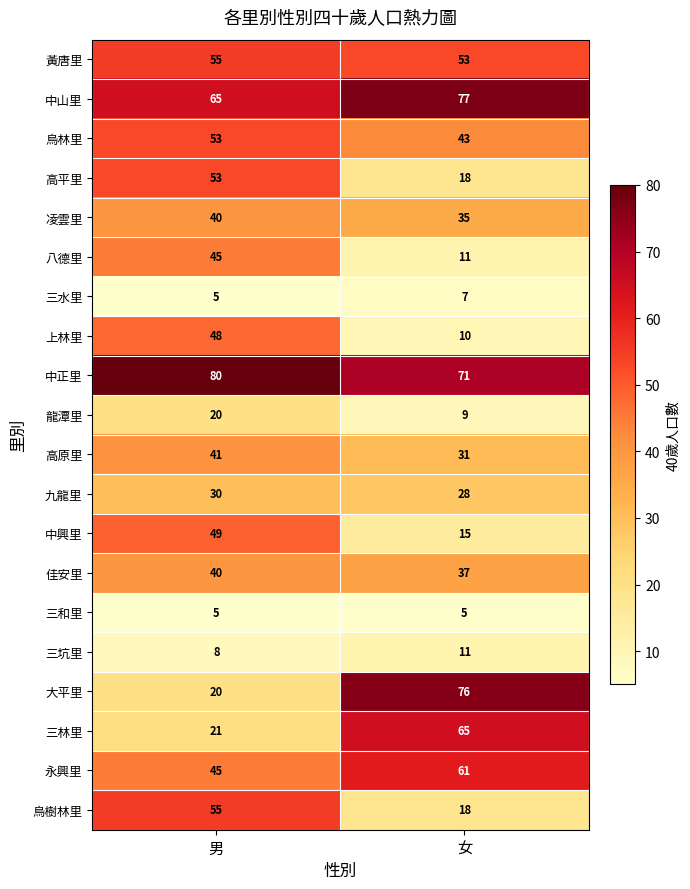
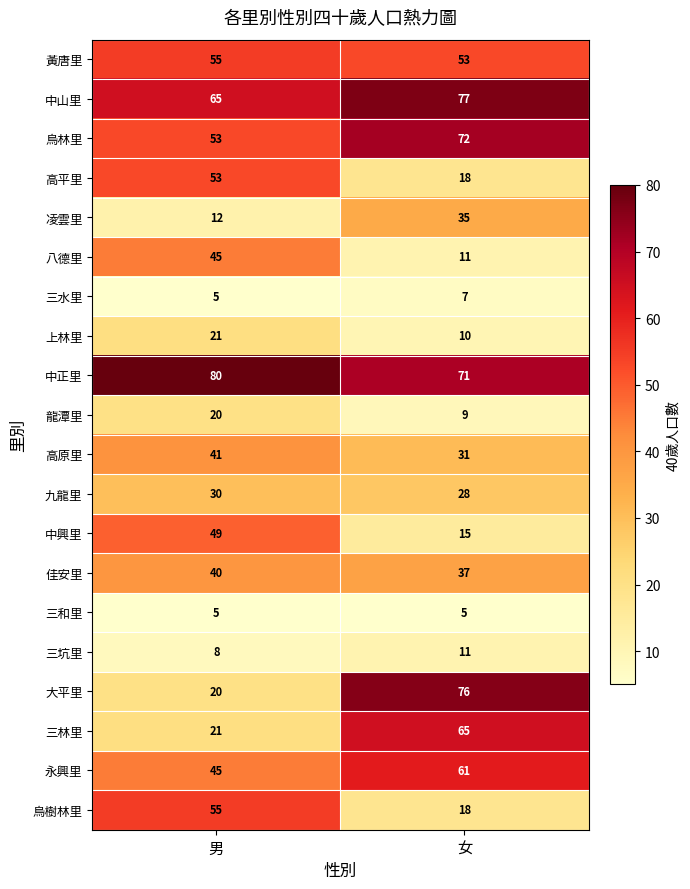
烏林里, 女: 43 -> 72
凌雲里, 男: 40 -> 12
上林里, 男: 48 -> 21
